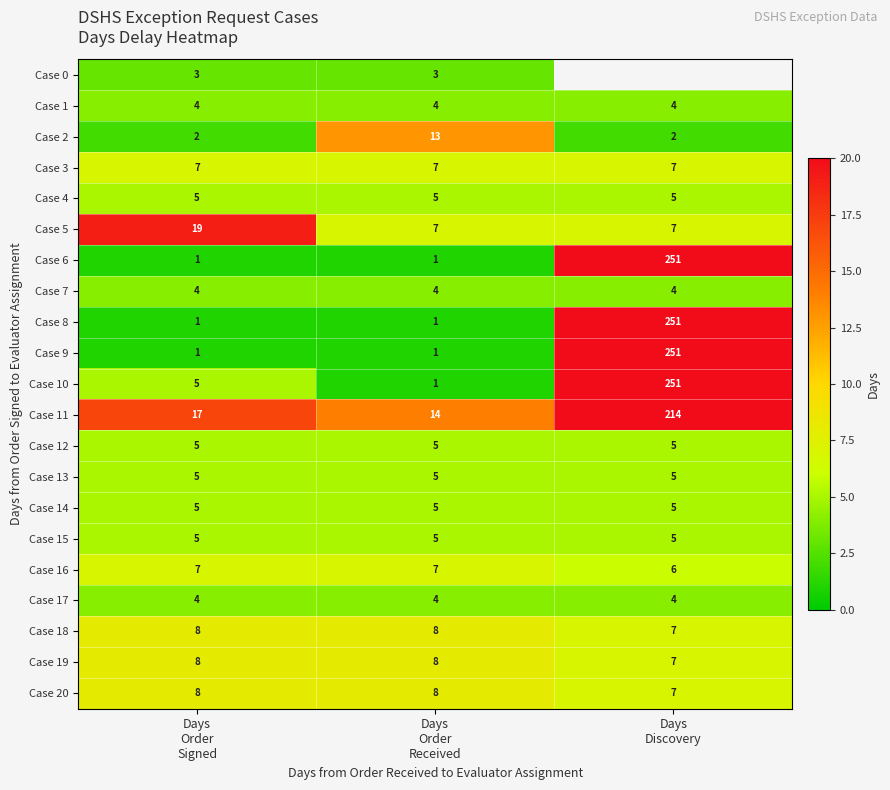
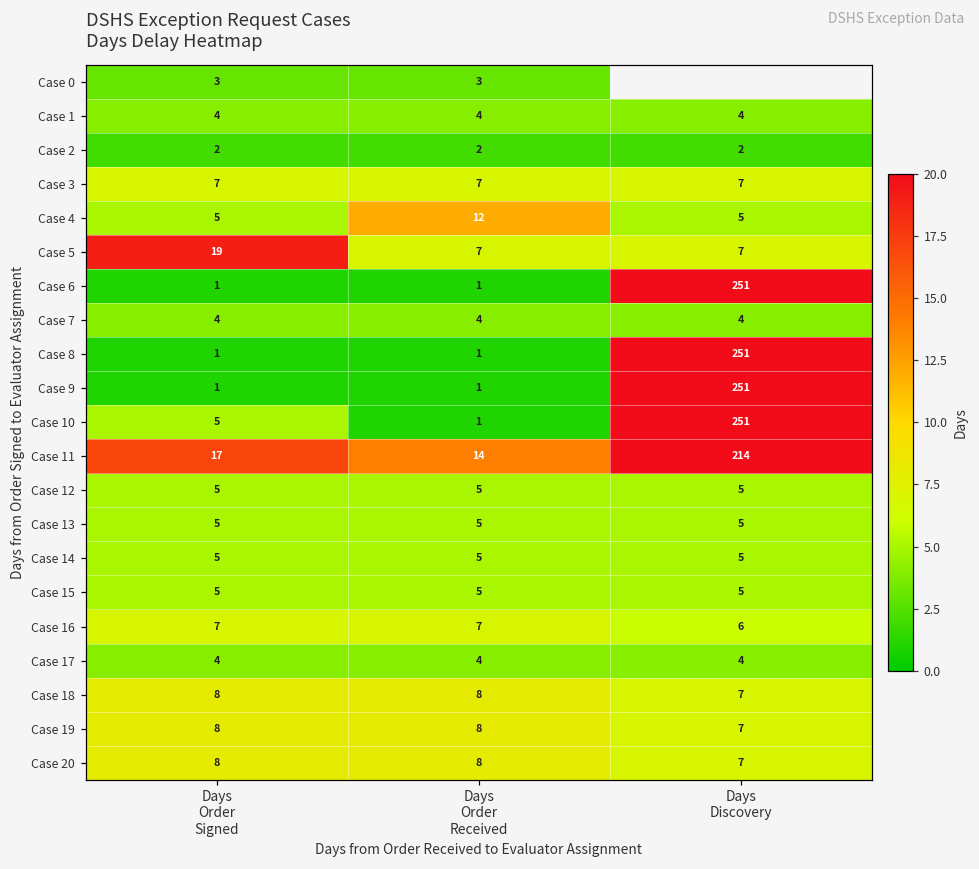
Case 2, Days Order Received: 13 -> 2
Case 4, Days Order Received: 5 -> 12
